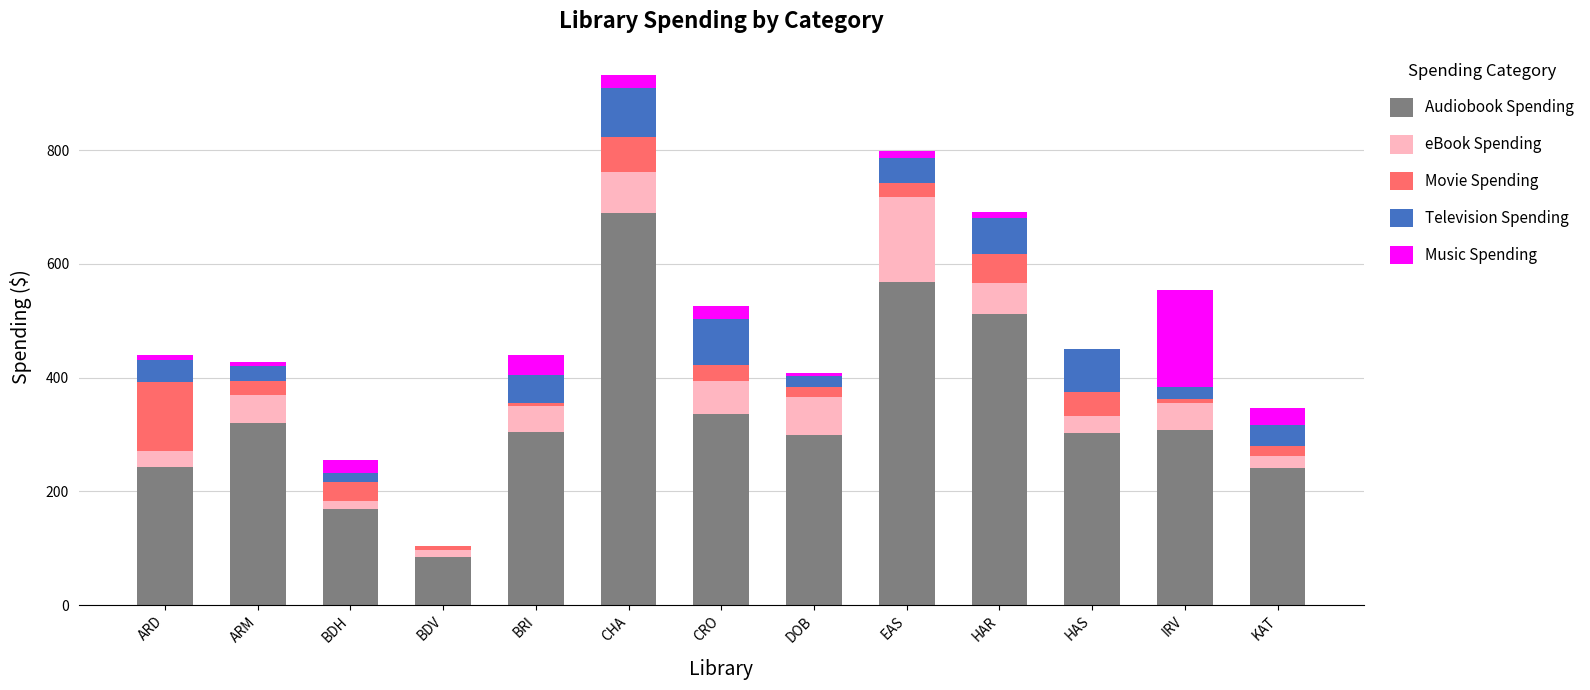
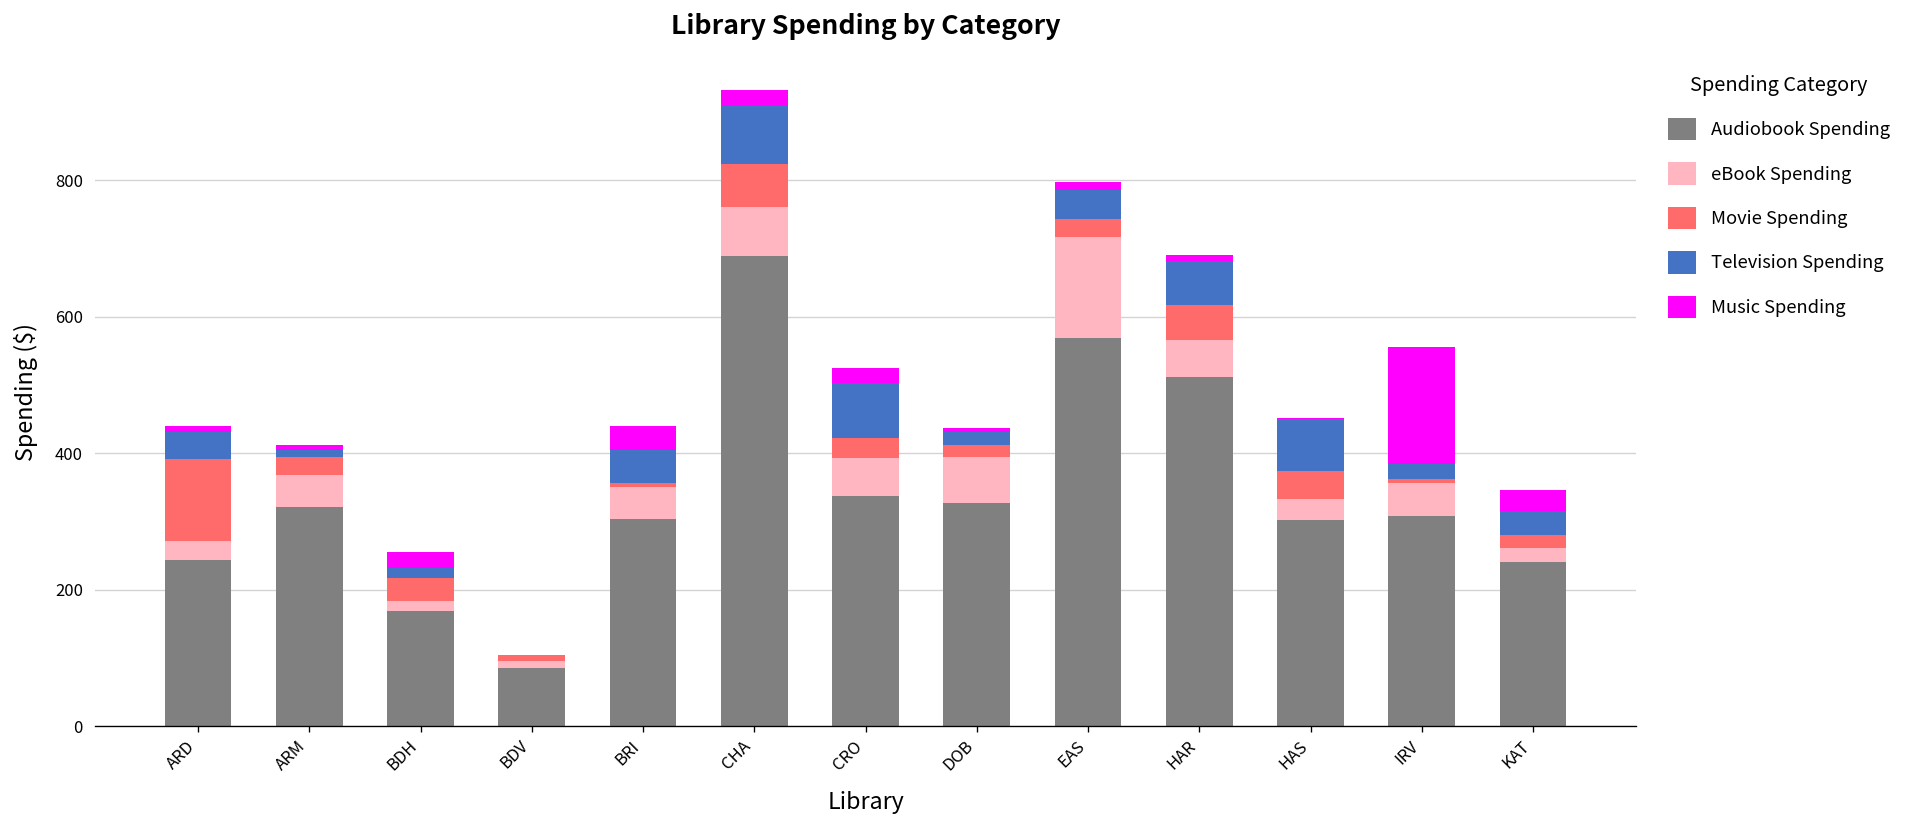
Television Spending, ARM: 30 -> 10
Audiobook Spending, DOB: 300 -> 330
